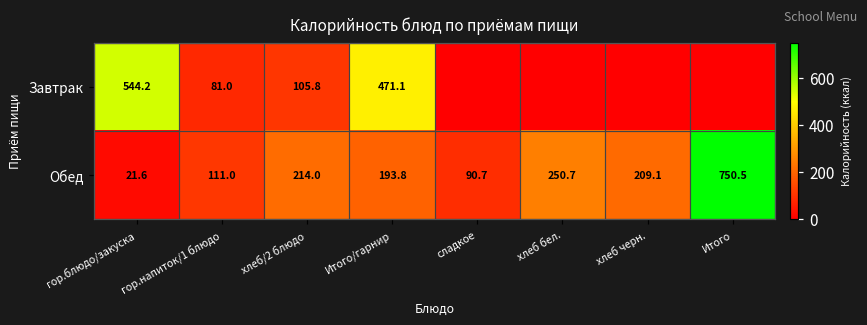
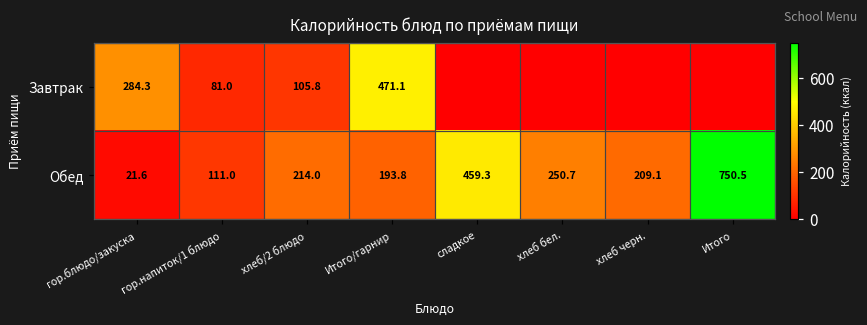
Завтрак, гор.блюдо/закуска: 544.2 -> 284.3
Обед, сладкое: 90.7 -> 459.3
